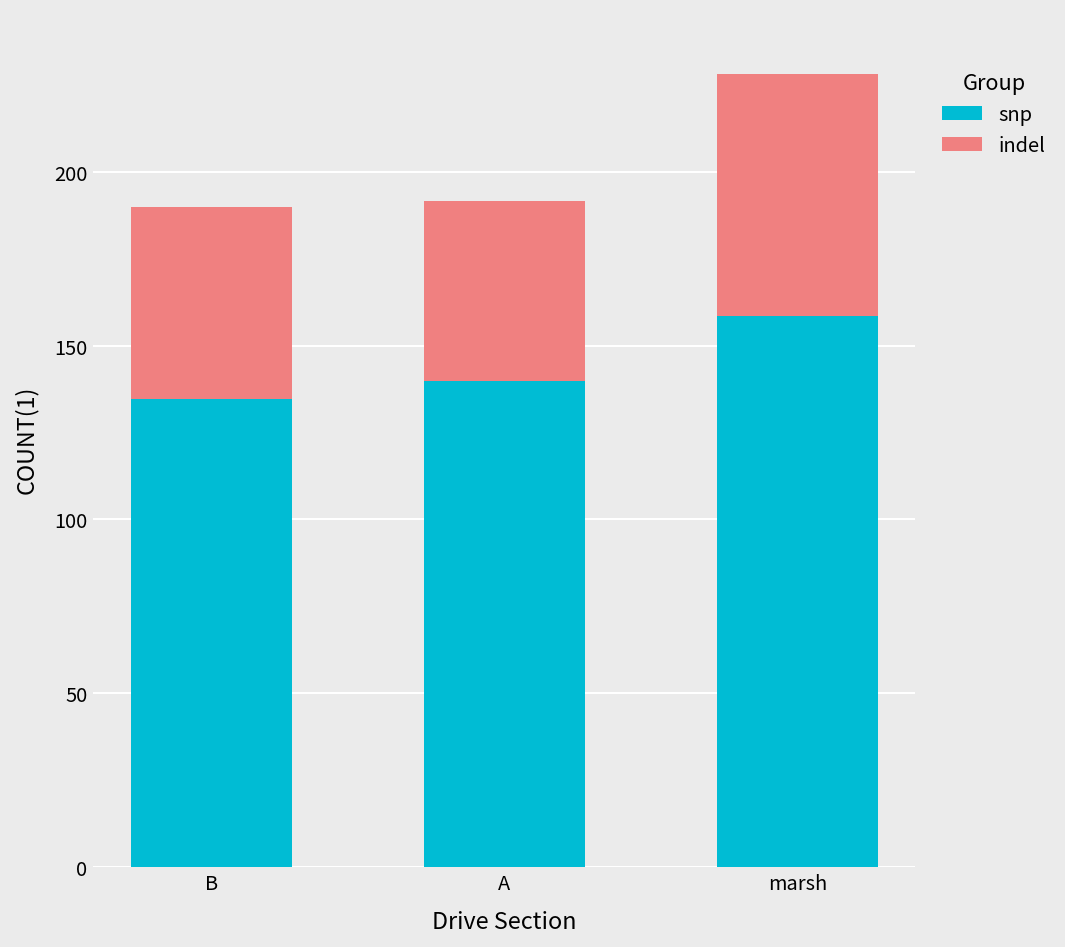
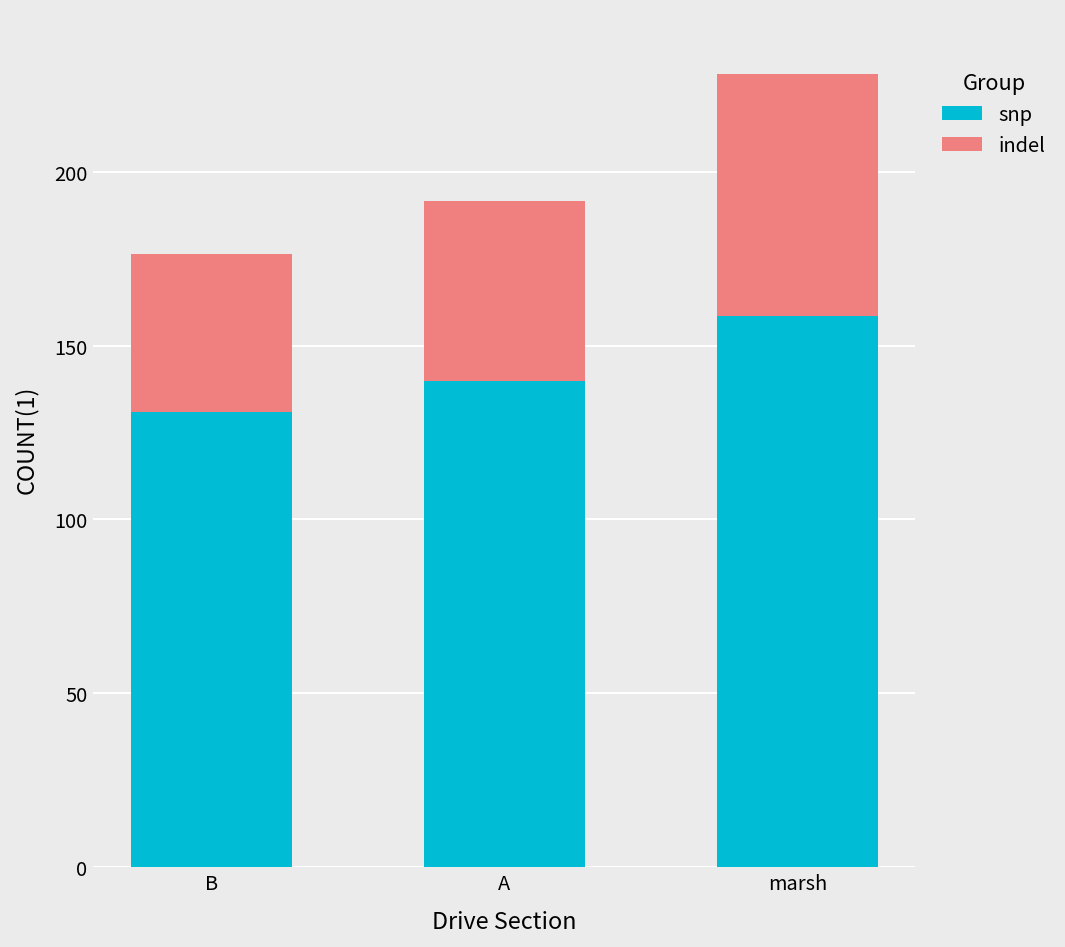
snp, B: 135 -> 131
indel, B: 55 -> 46
